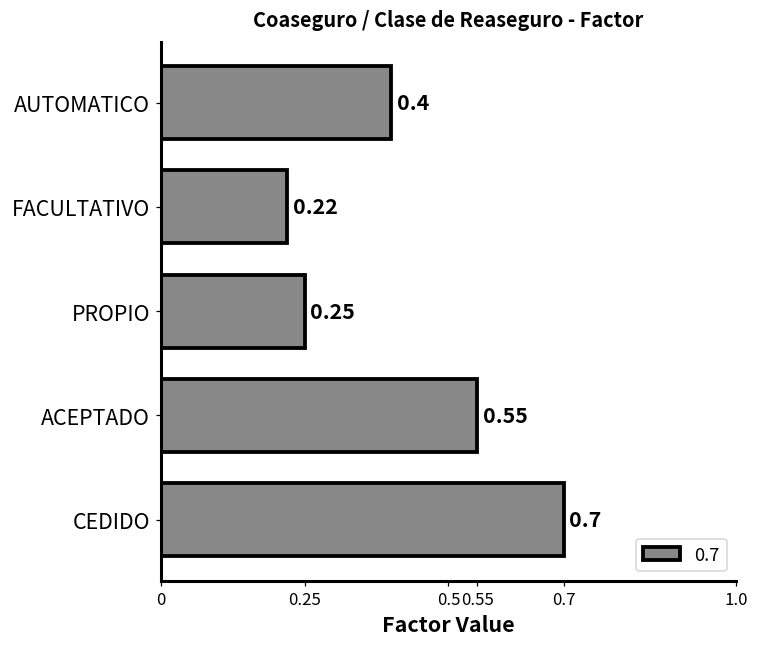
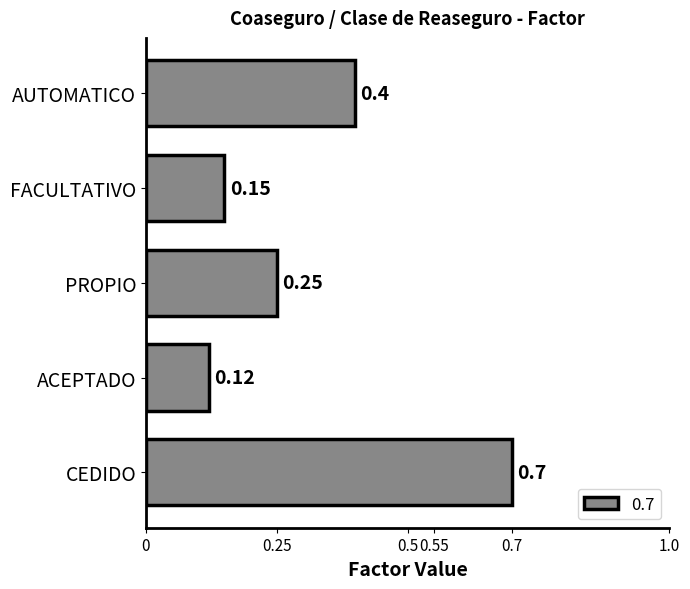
FACULTATIVO: 0.22 -> 0.15
ACEPTADO: 0.55 -> 0.12
